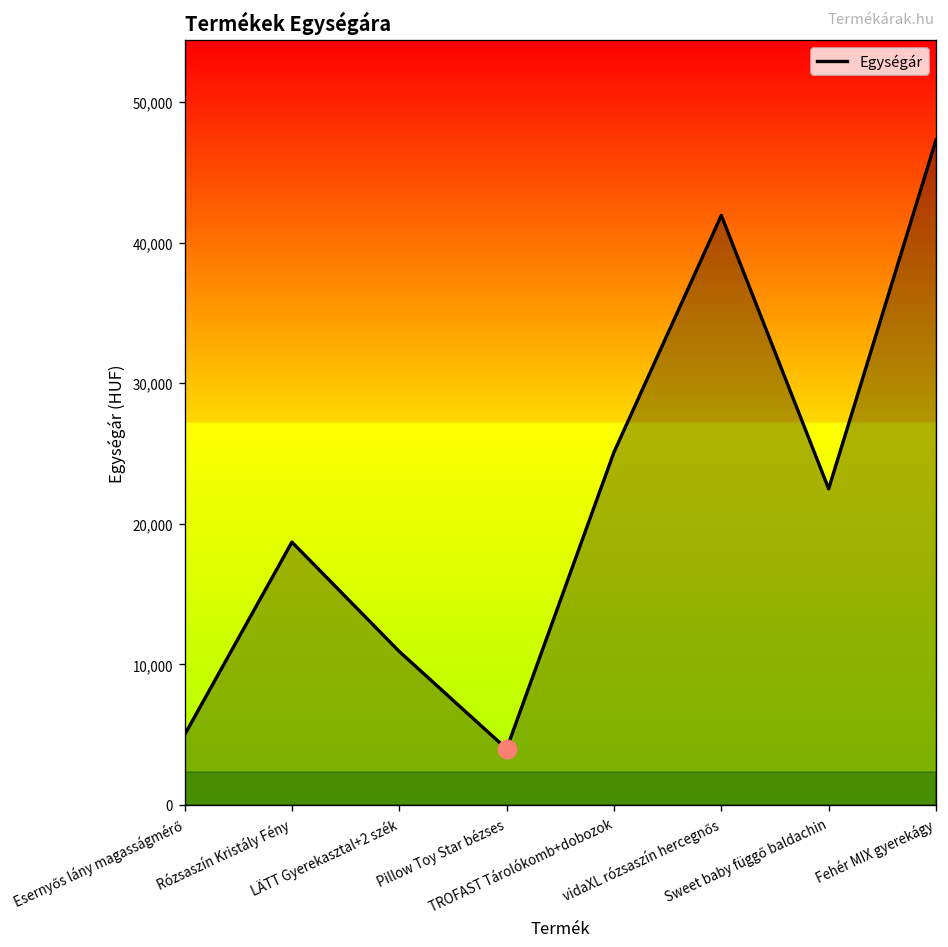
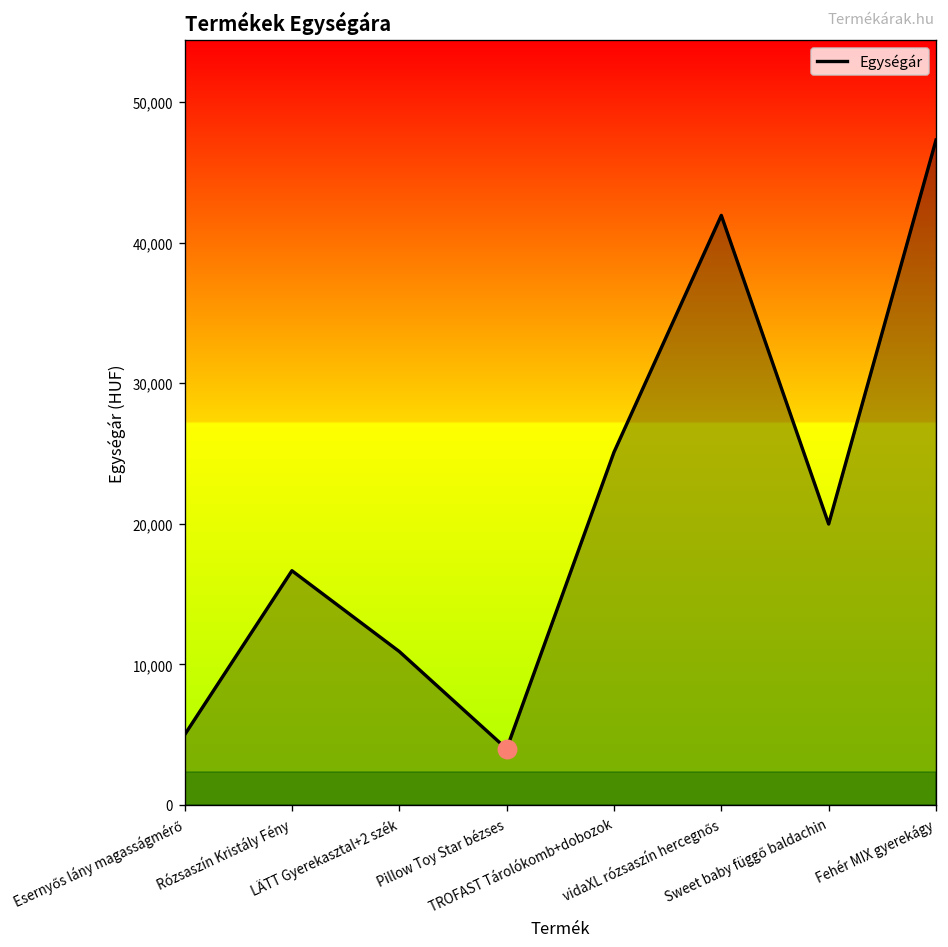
Egységár, Rózsaszín Kristály Fény: 18,700 -> 16,700
Egységár, Sweet baby függő baldachin: 22,500 -> 20,000
